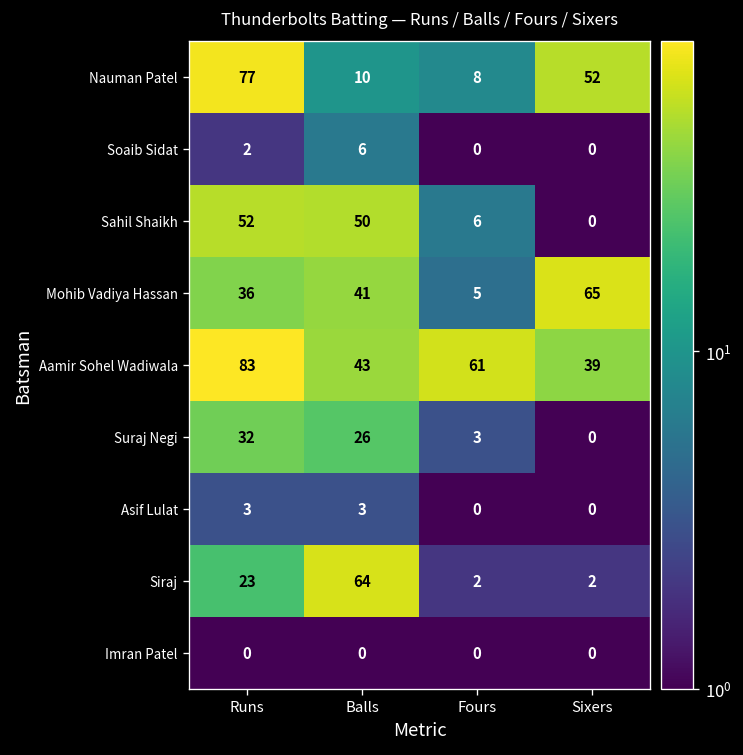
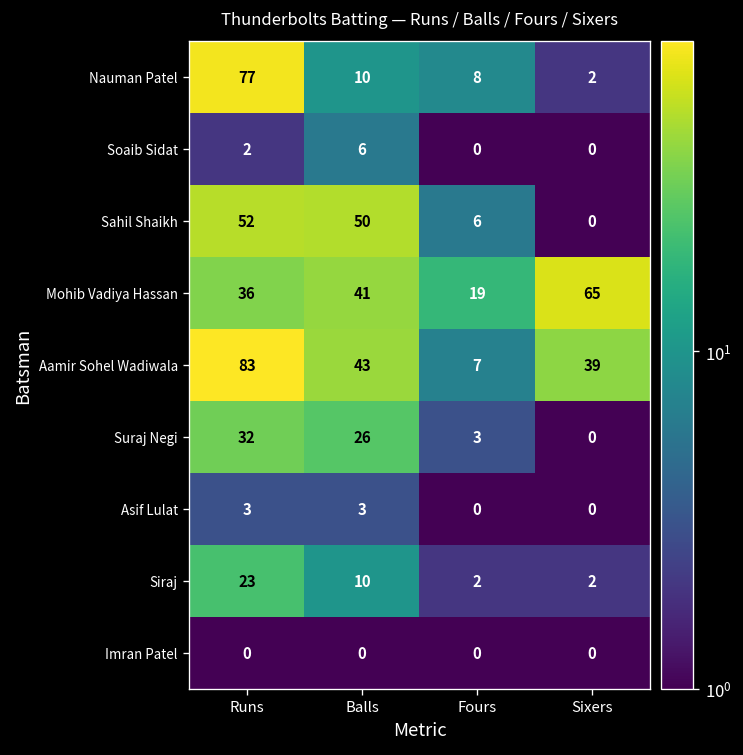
Nauman Patel, Sixers: 52 -> 2
Mohib Vadiya Hassan, Fours: 5 -> 19
Aamir Sohel Wadiwala, Fours: 61 -> 7
Siraj, Balls: 64 -> 10
